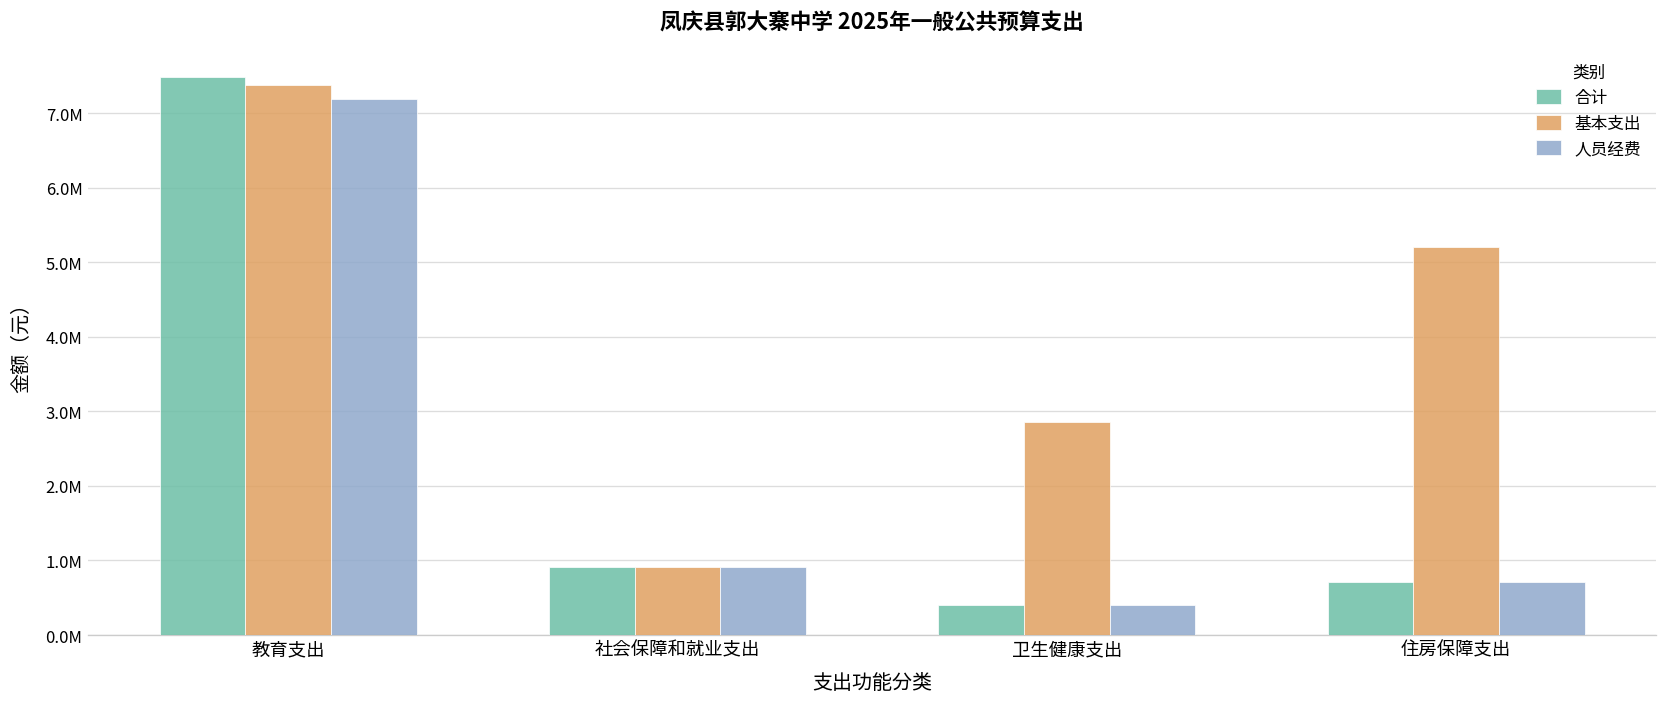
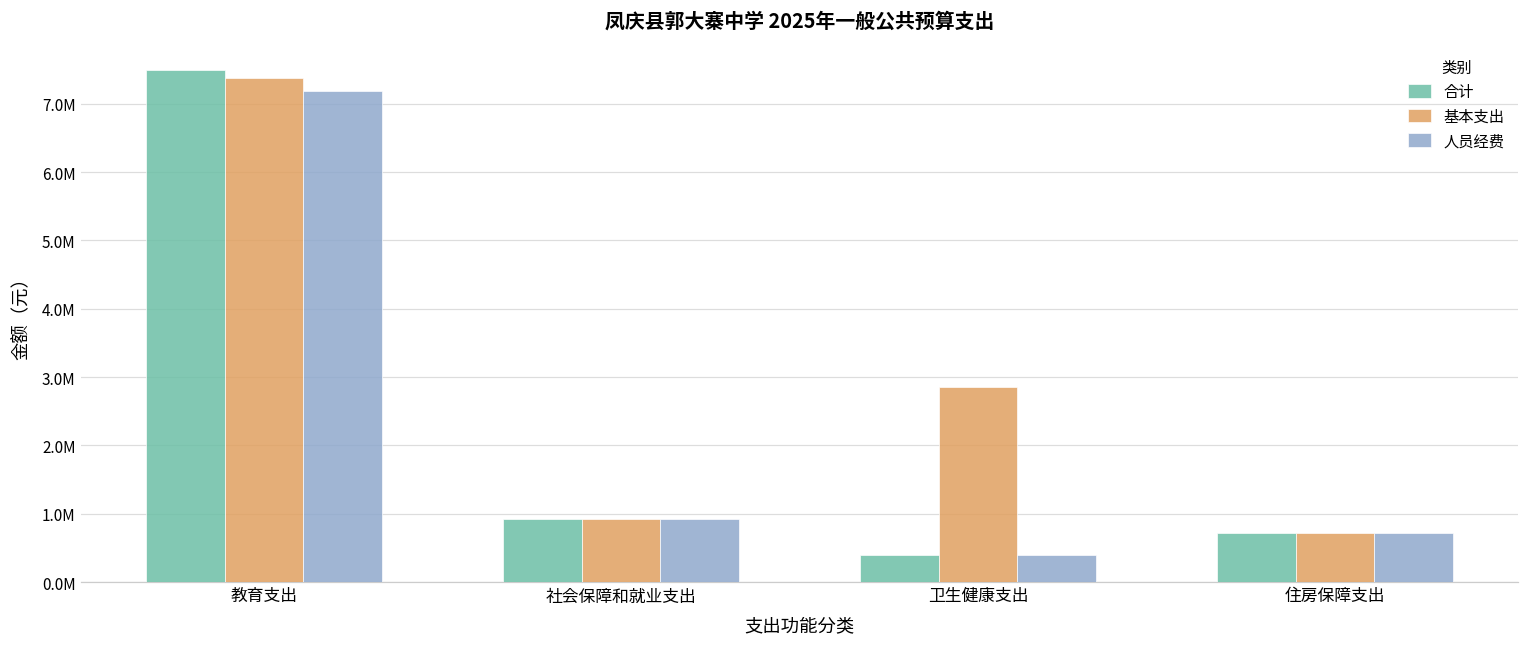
基本支出, 住房保障支出: 5200000 -> 700000
